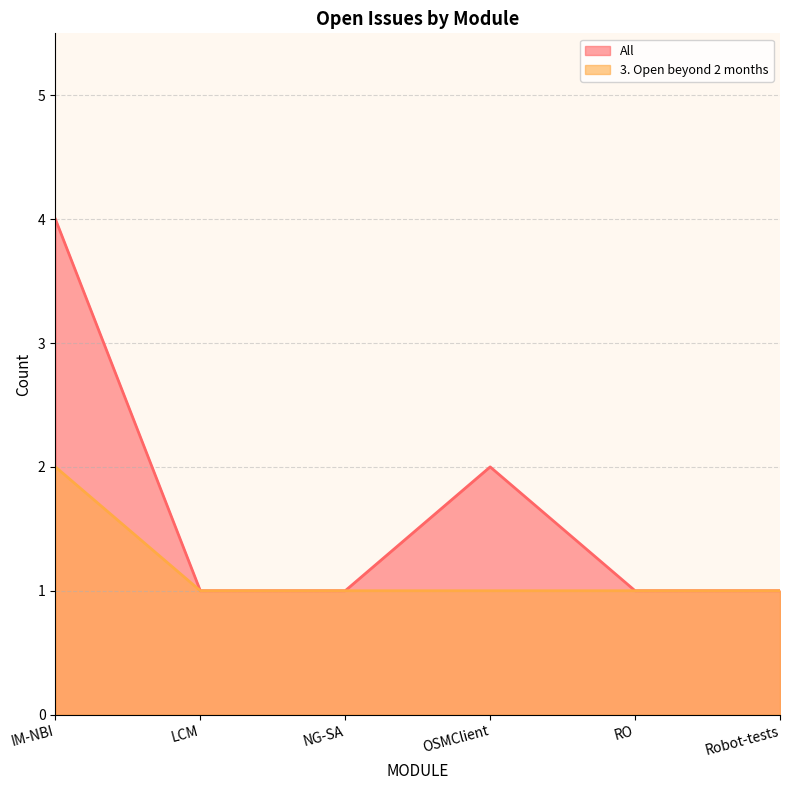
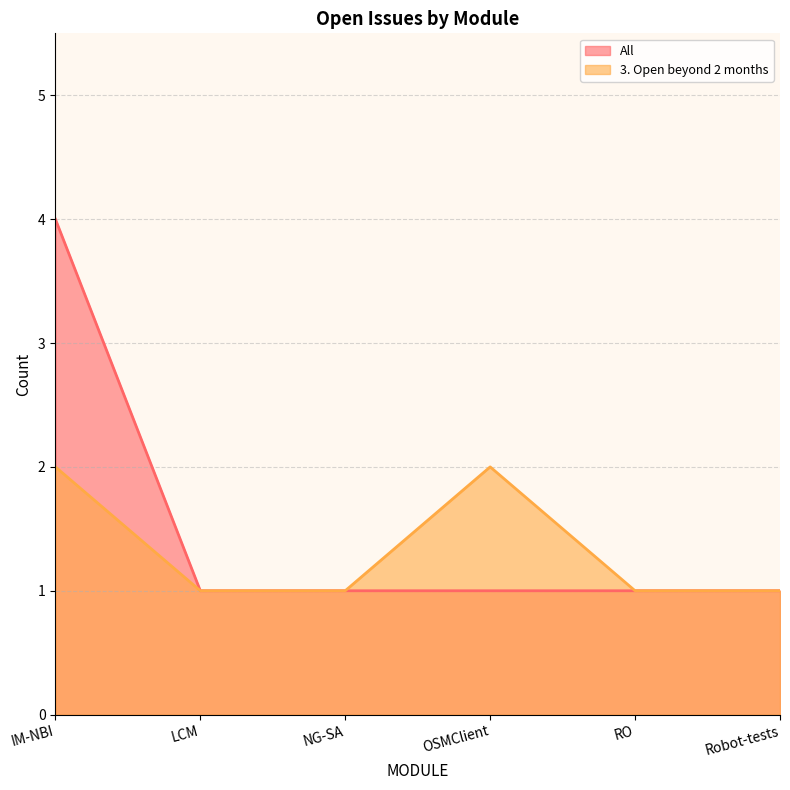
All, OSMClient: 2 -> 1
3. Open beyond 2 months, OSMClient: 1 -> 2
